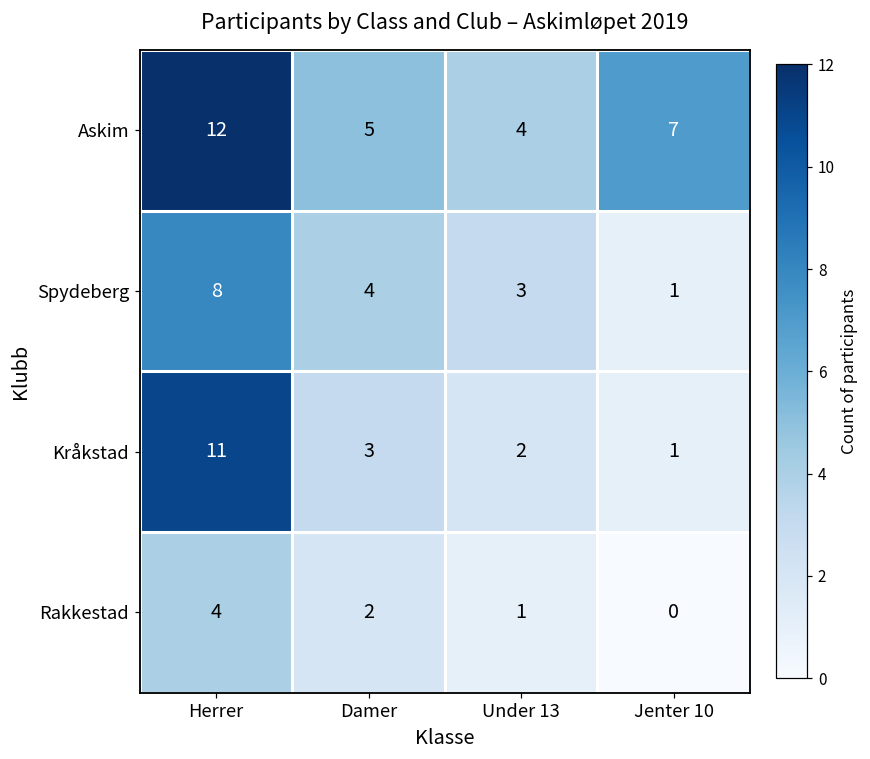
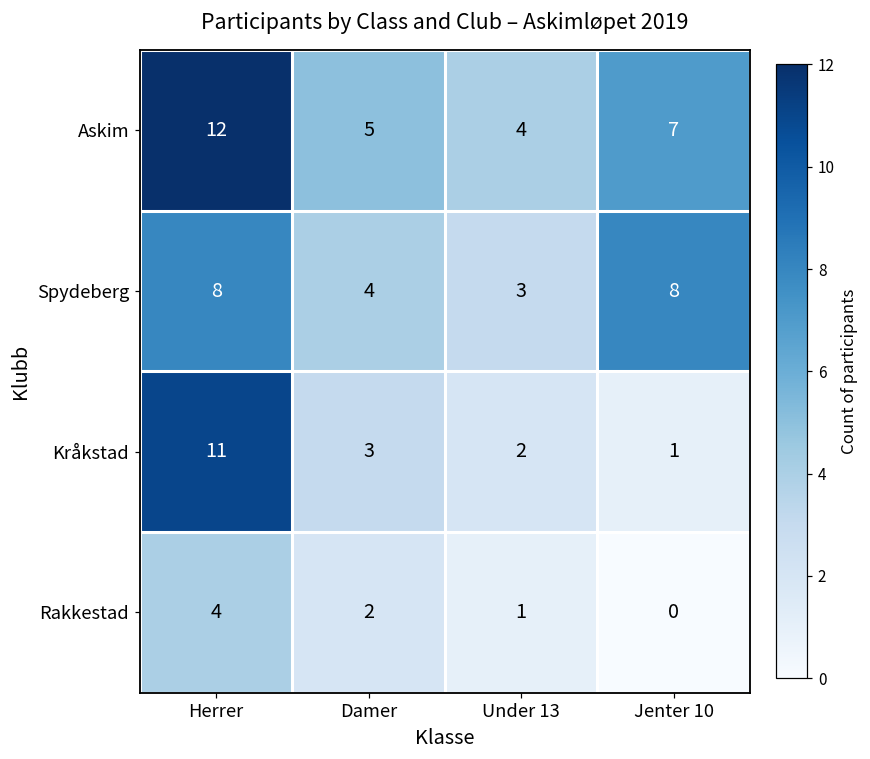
Spydeberg, Jenter 10: 1 -> 8
